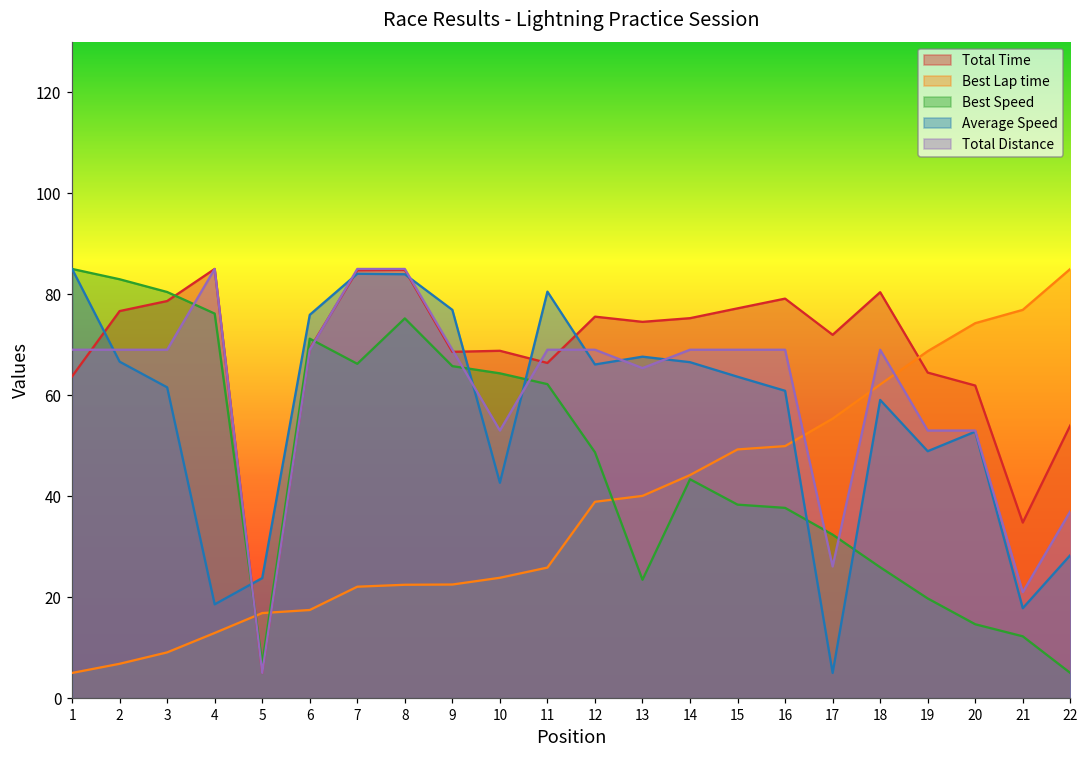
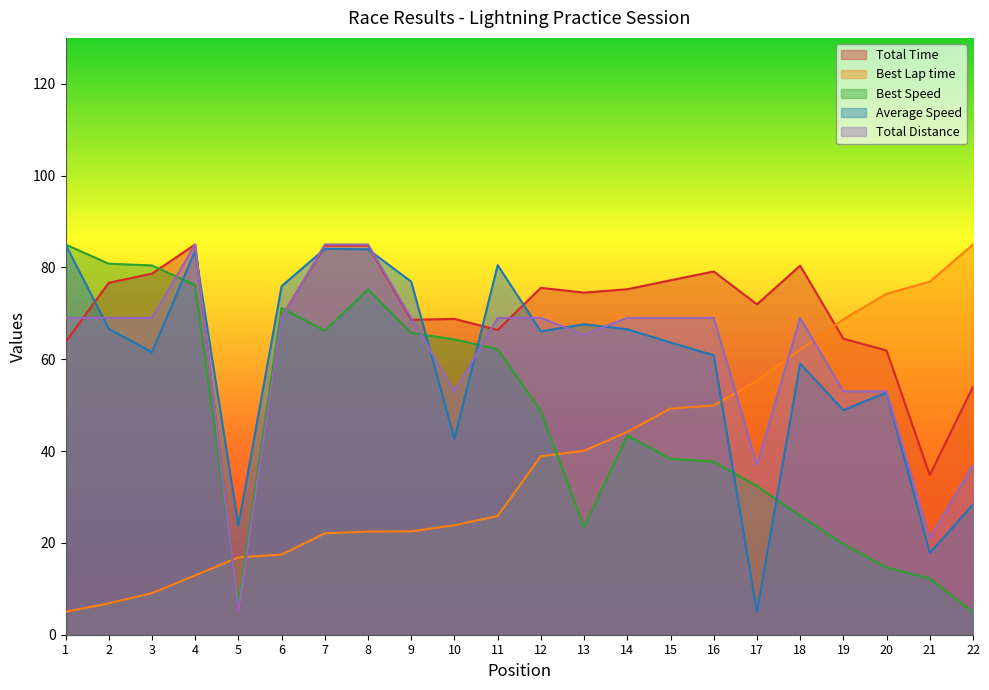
Best Speed, 2: 83 -> 81
Average Speed, 4: 19 -> 84
Total Distance, 17: 26 -> 37
